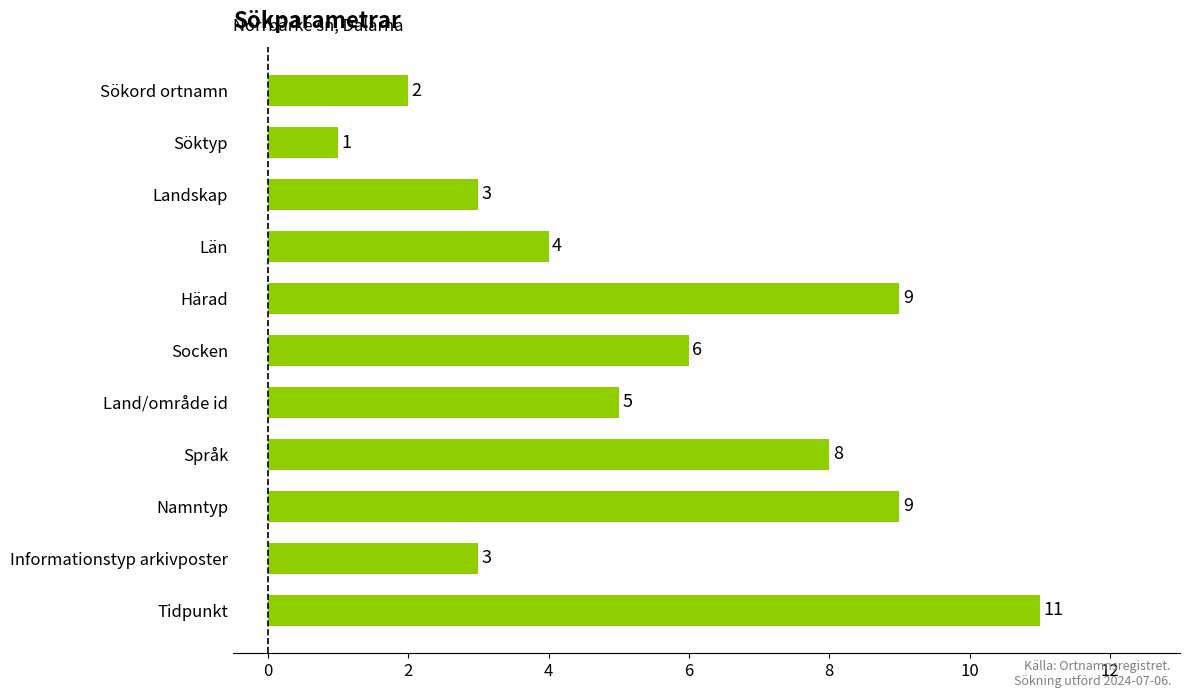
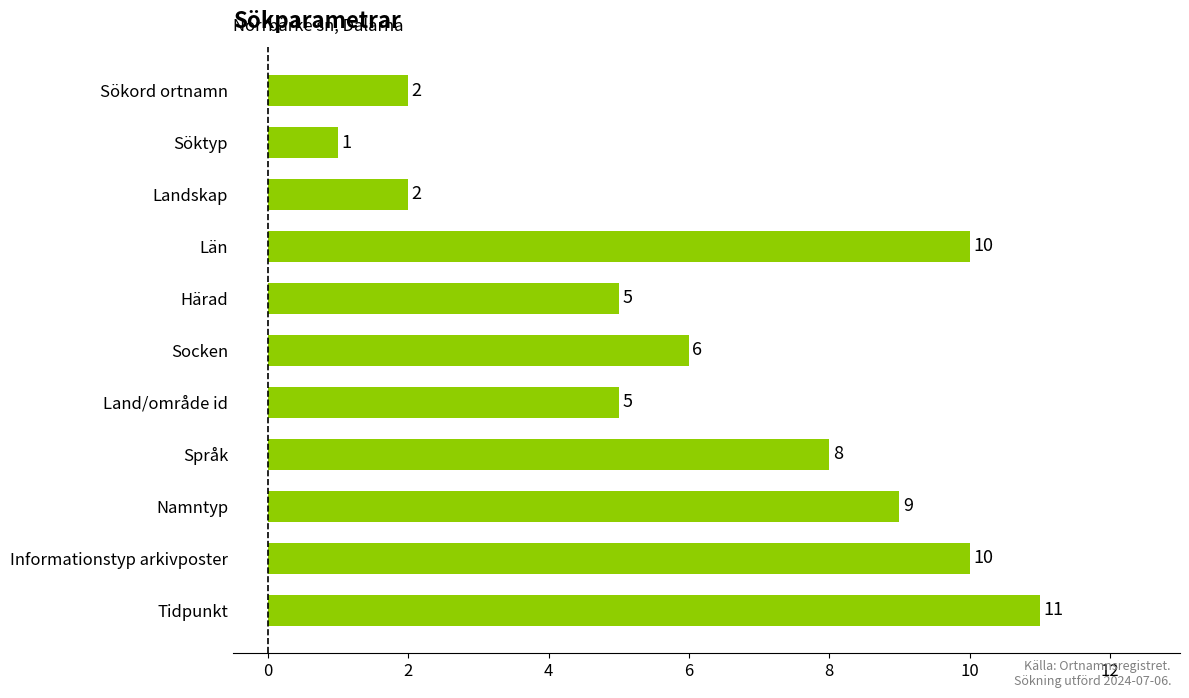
Landskap: 3 -> 2
Län: 4 -> 10
Härad: 9 -> 5
Informationstyp arkivposter: 3 -> 10
